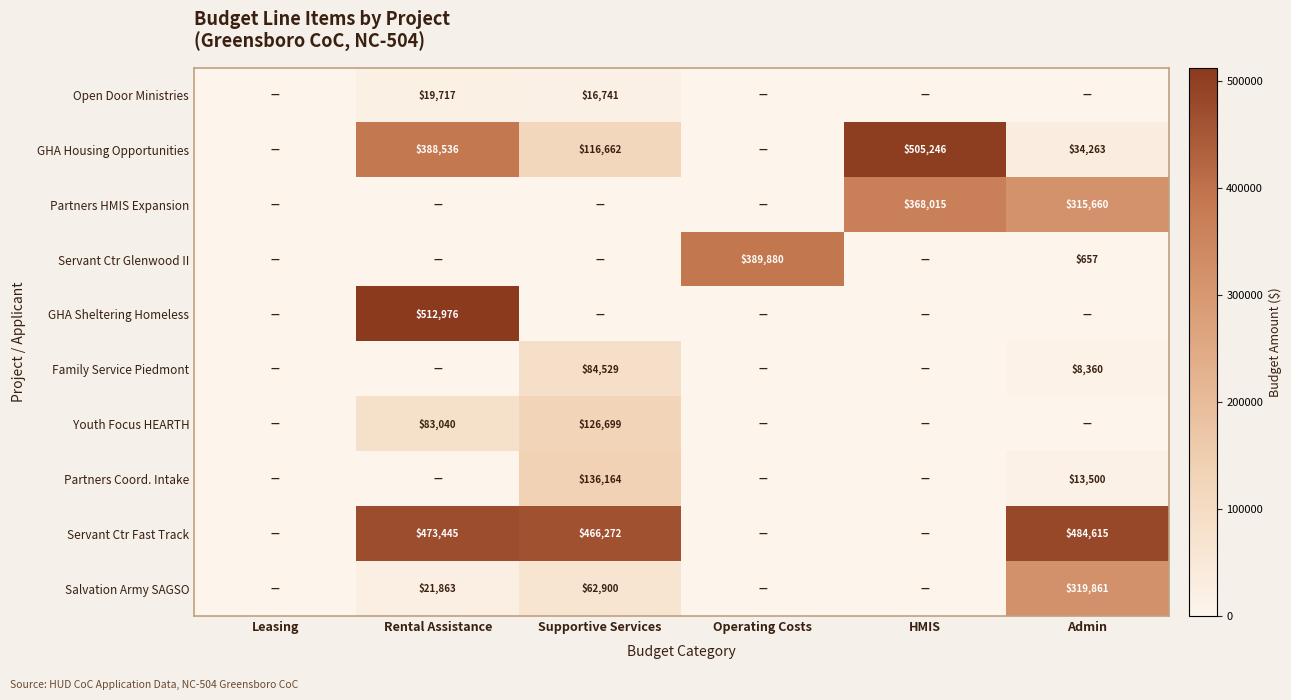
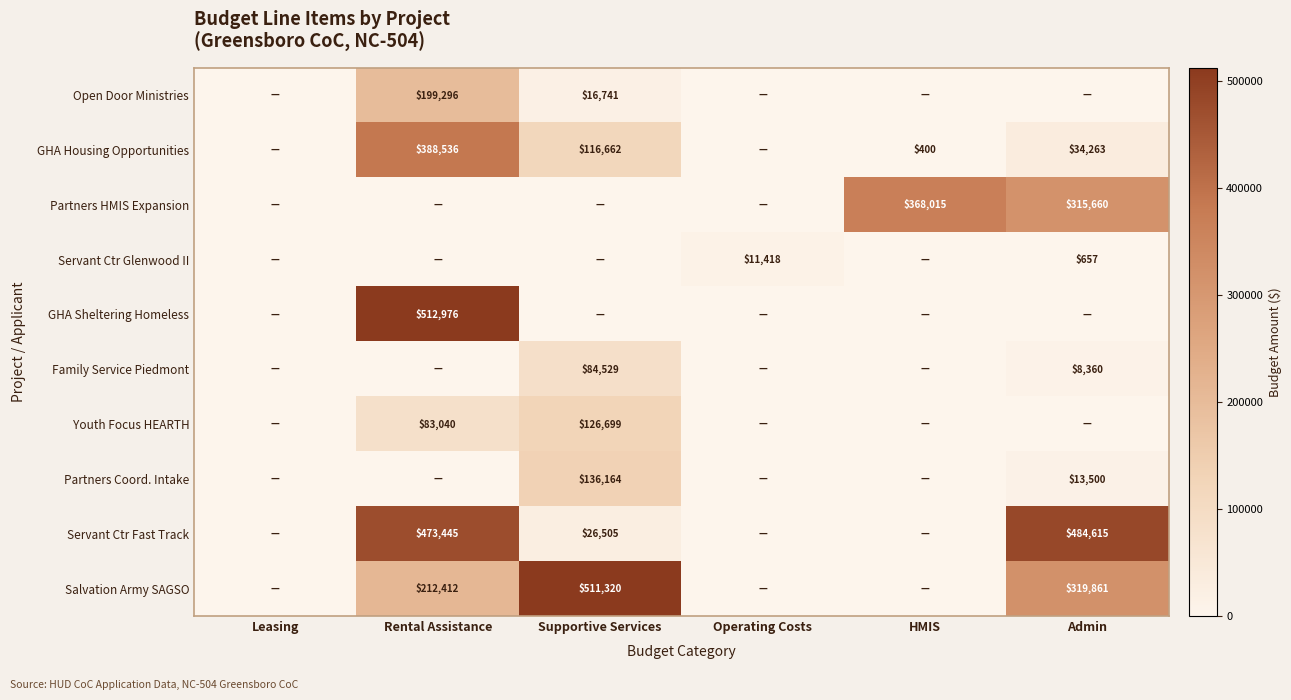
Open Door Ministries, Rental Assistance: $19,717 -> $199,296
GHA Housing Opportunities, HMIS: $505,246 -> $400
Servant Ctr Glenwood II, Operating Costs: $389,880 -> $11,418
Servant Ctr Fast Track, Supportive Services: $466,272 -> $26,505
Salvation Army SAGSO, Rental Assistance: $21,863 -> $212,412
Salvation Army SAGSO, Supportive Services: $62,900 -> $511,320
